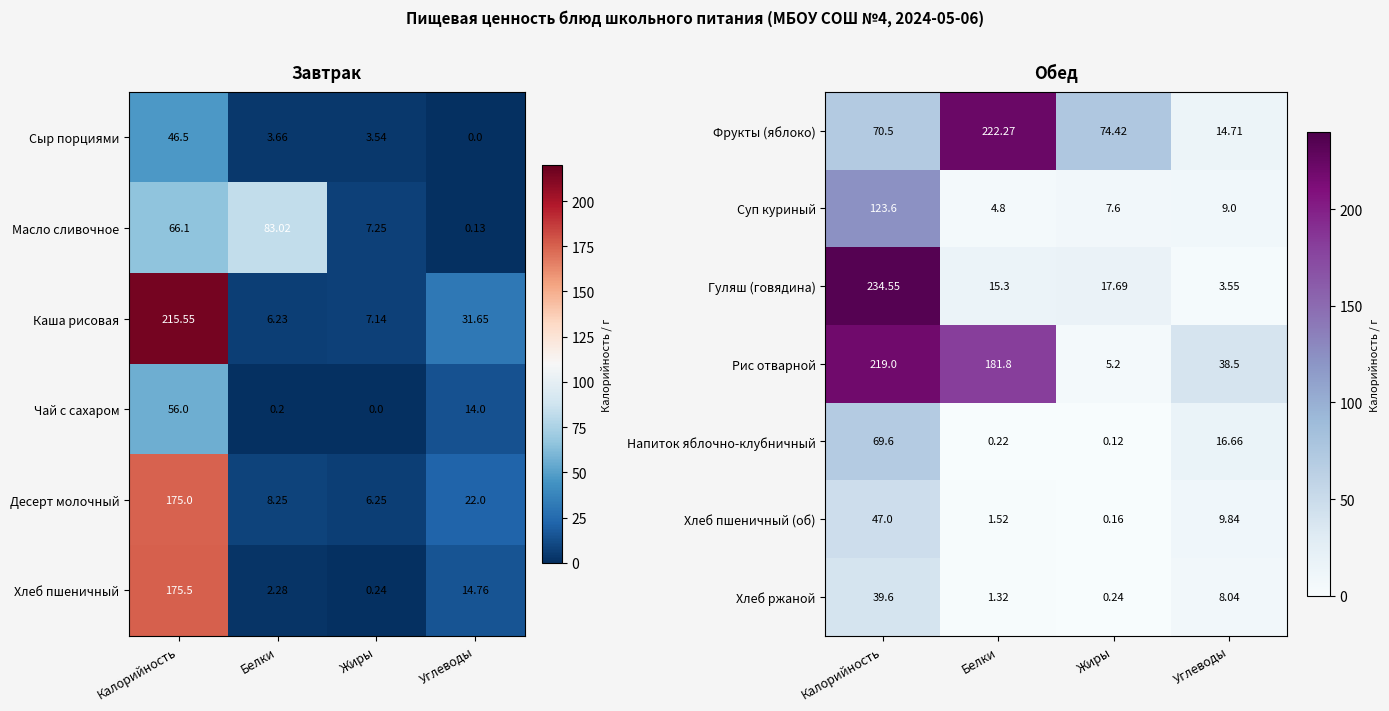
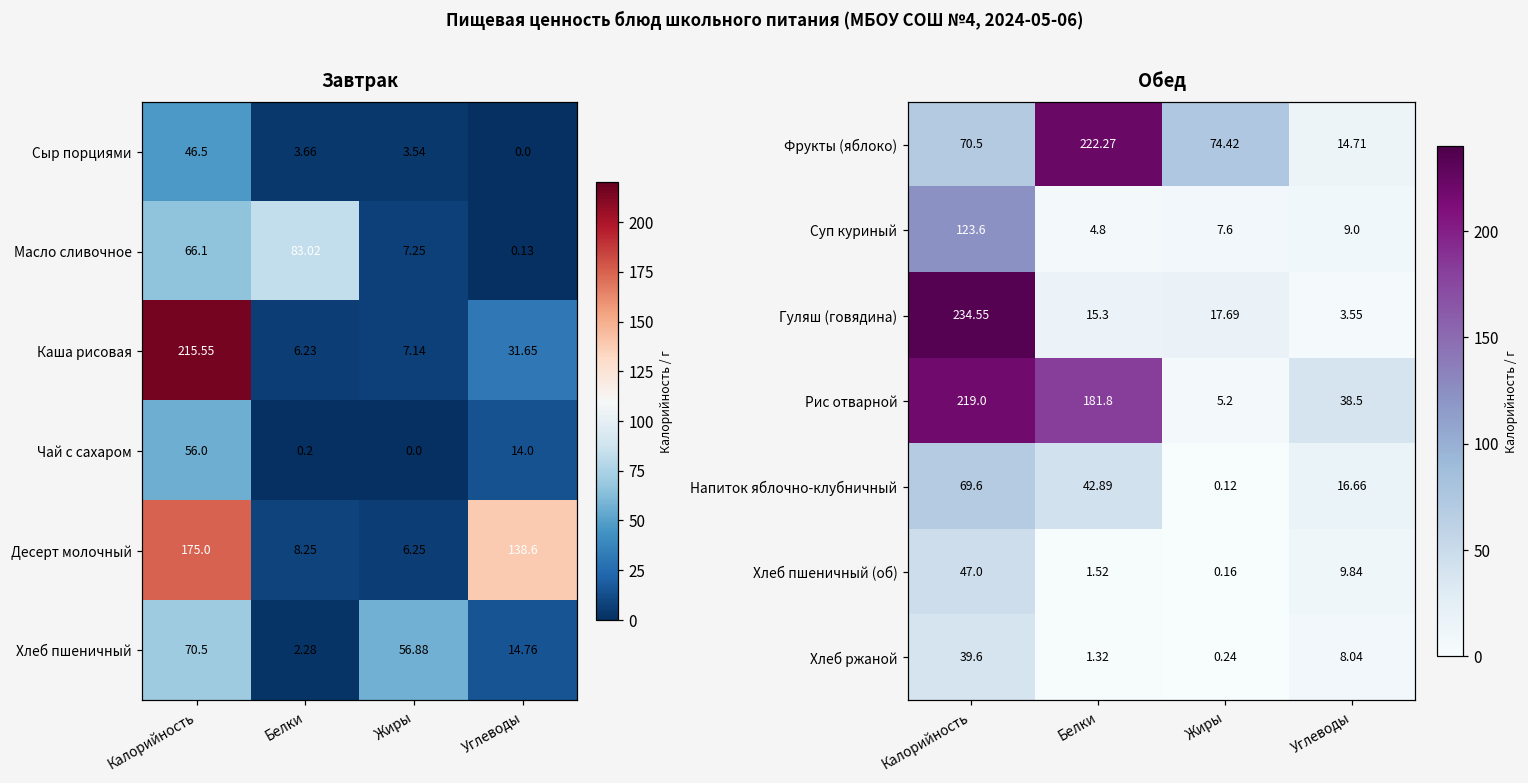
Завтрак, Десерт молочный, Углеводы: 22.0 -> 138.6
Завтрак, Хлеб пшеничный, Калорийность: 175.5 -> 70.5
Завтрак, Хлеб пшеничный, Жиры: 0.24 -> 56.88
Обед, Напиток яблочно-клубничный, Белки: 0.22 -> 42.89
